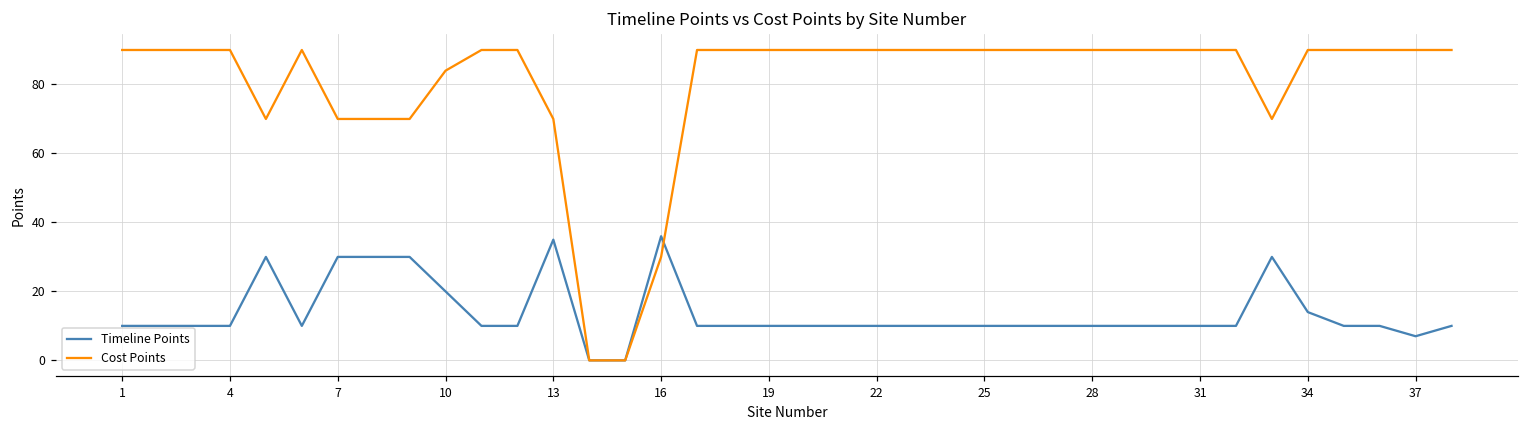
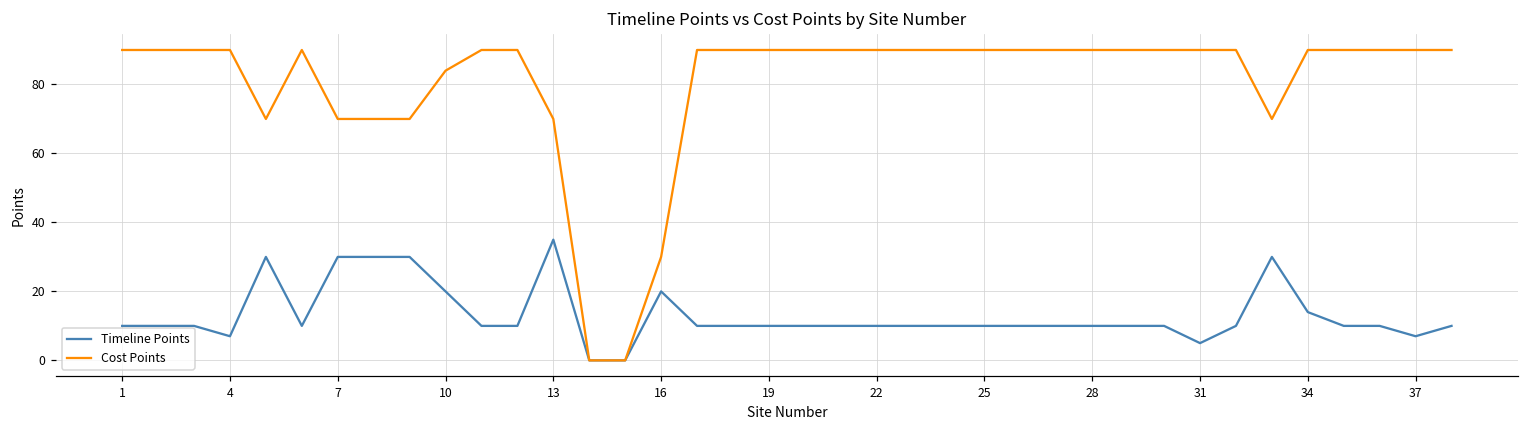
Timeline Points, 4: 10 -> 7
Timeline Points, 16: 36 -> 20
Timeline Points, 31: 10 -> 5
